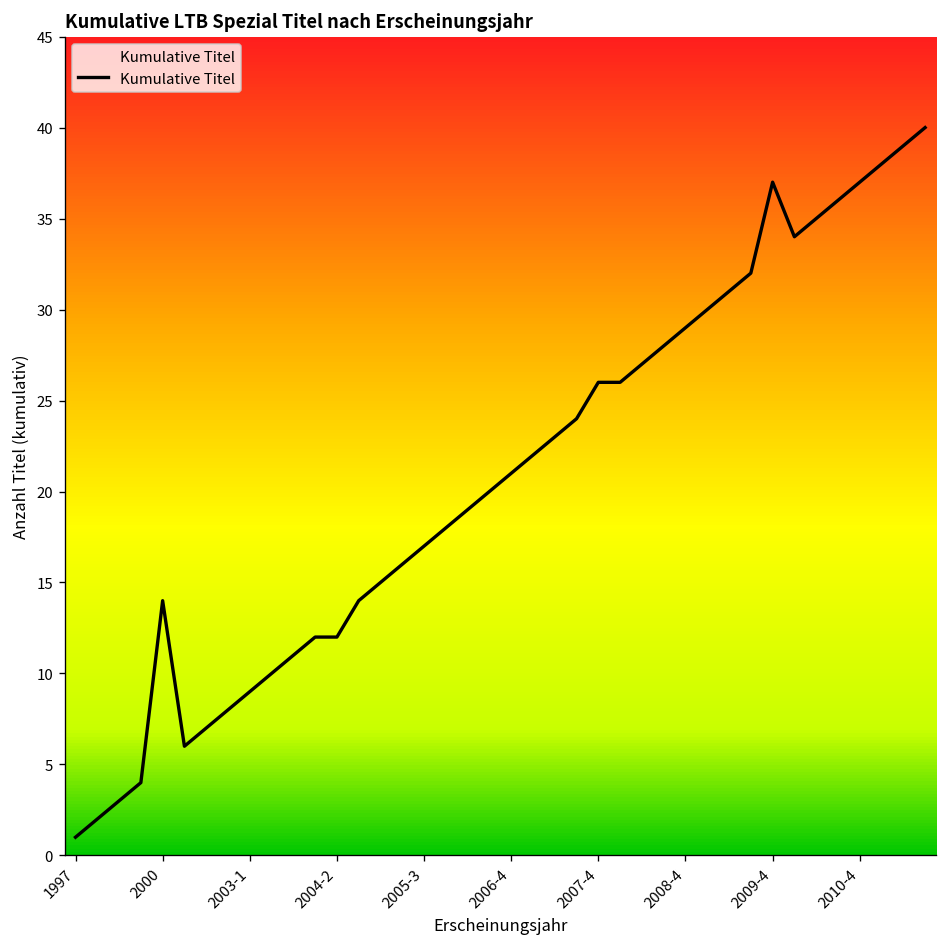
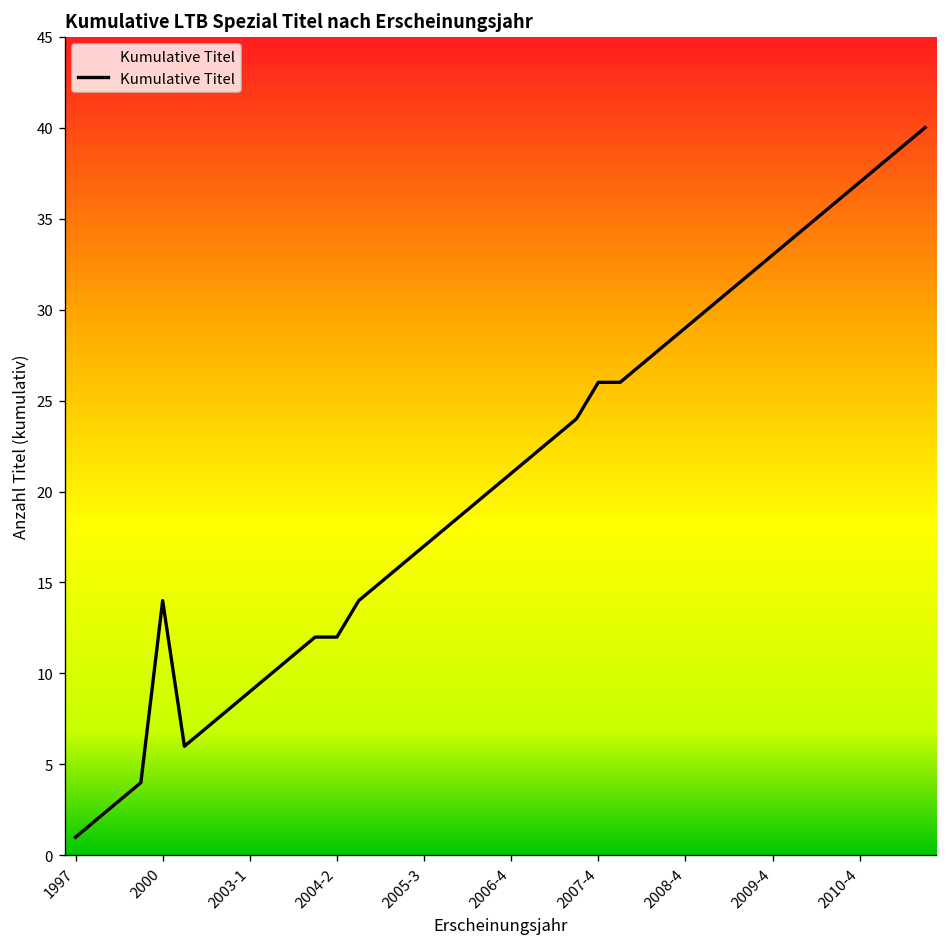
2009-4: 37 -> 33
